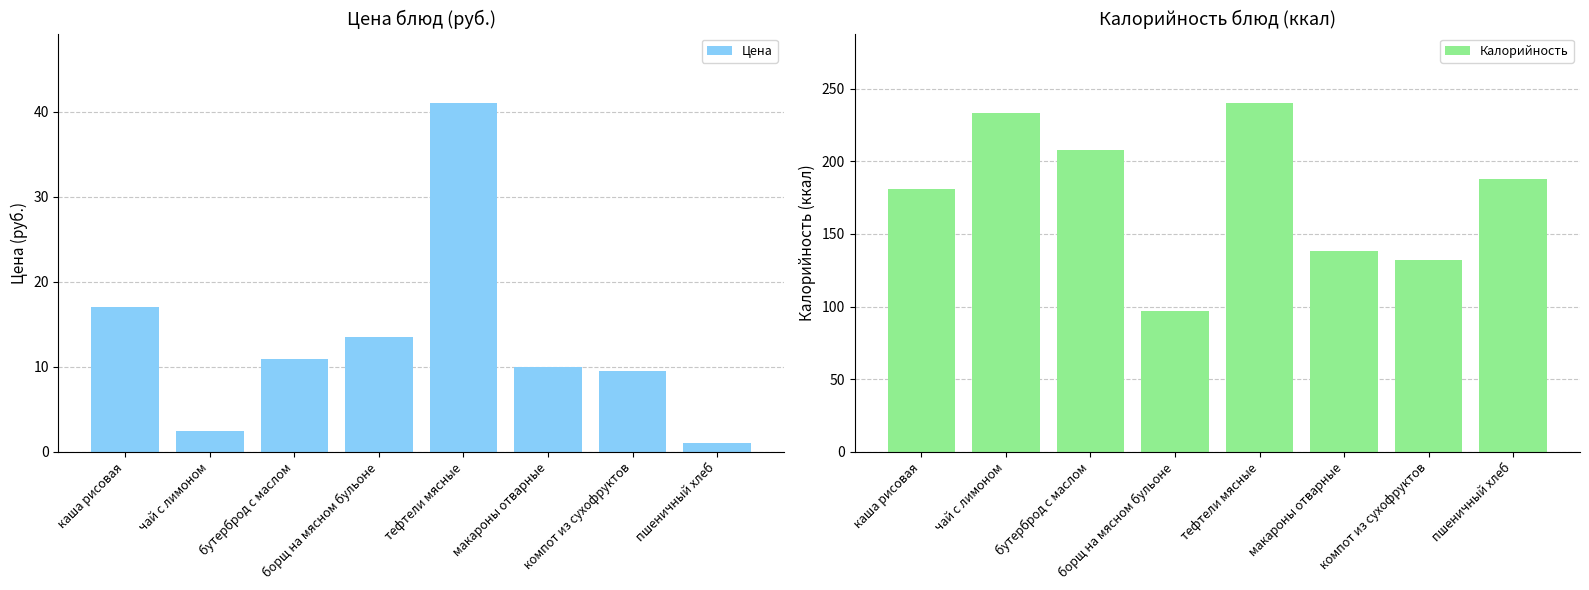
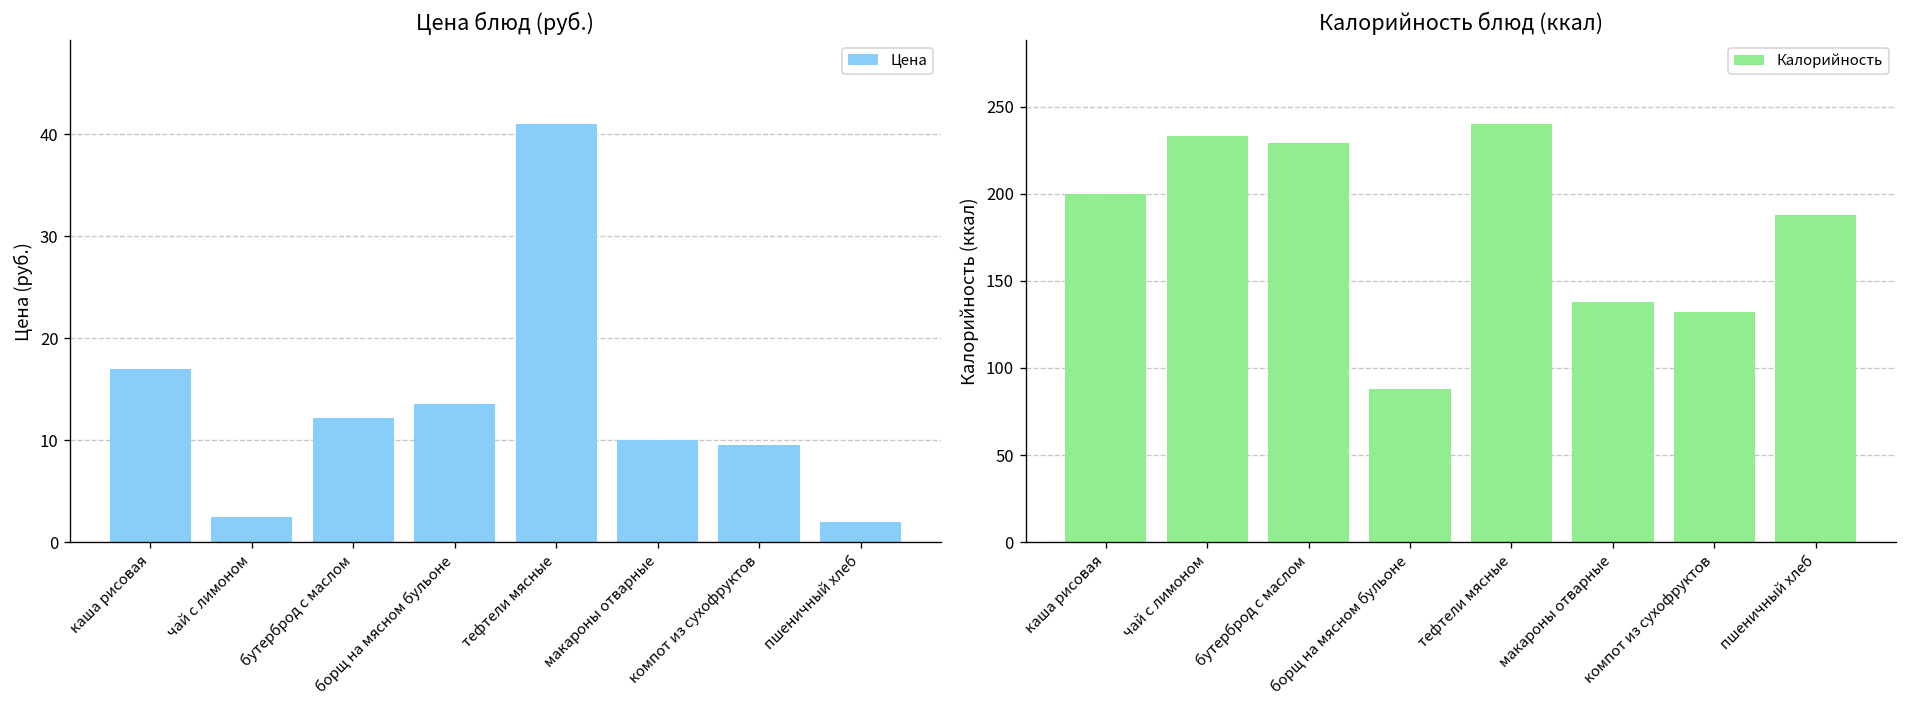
Цена блюд (руб.), бутерброд с маслом: 11 -> 12
Цена блюд (руб.), пшеничный хлеб: 1 -> 2
Калорийность блюд (ккал), каша рисовая: 181 -> 200
Калорийность блюд (ккал), бутерброд с маслом: 208 -> 229
Калорийность блюд (ккал), борщ на мясном бульоне: 97 -> 88
